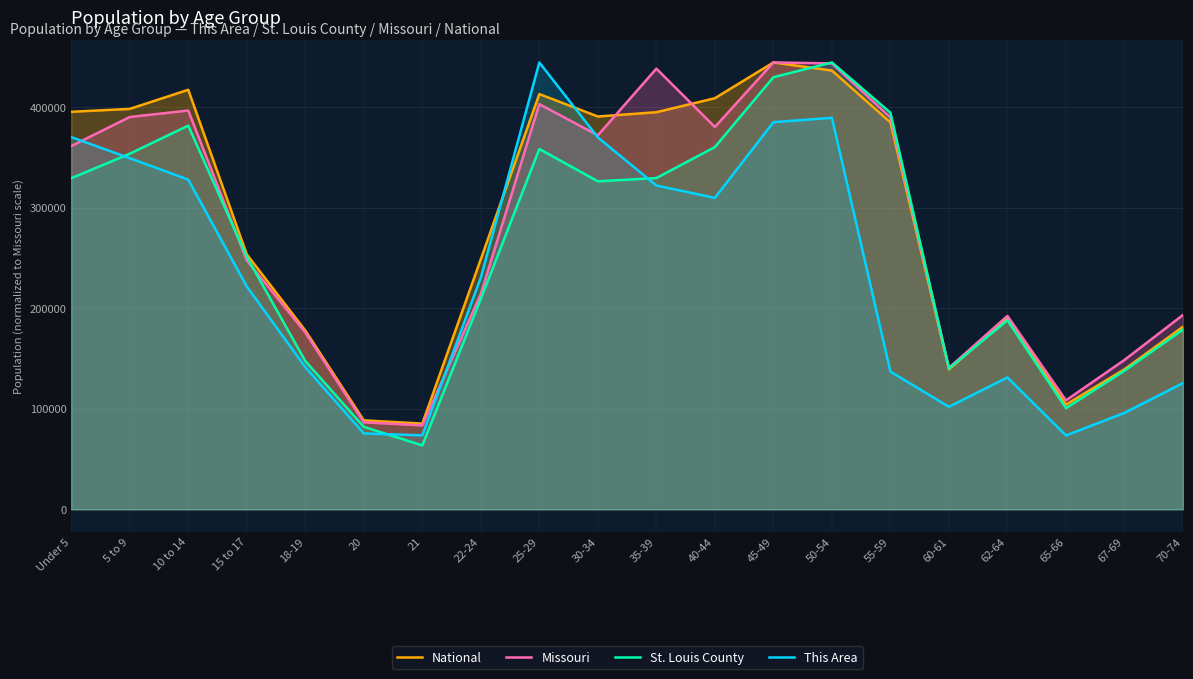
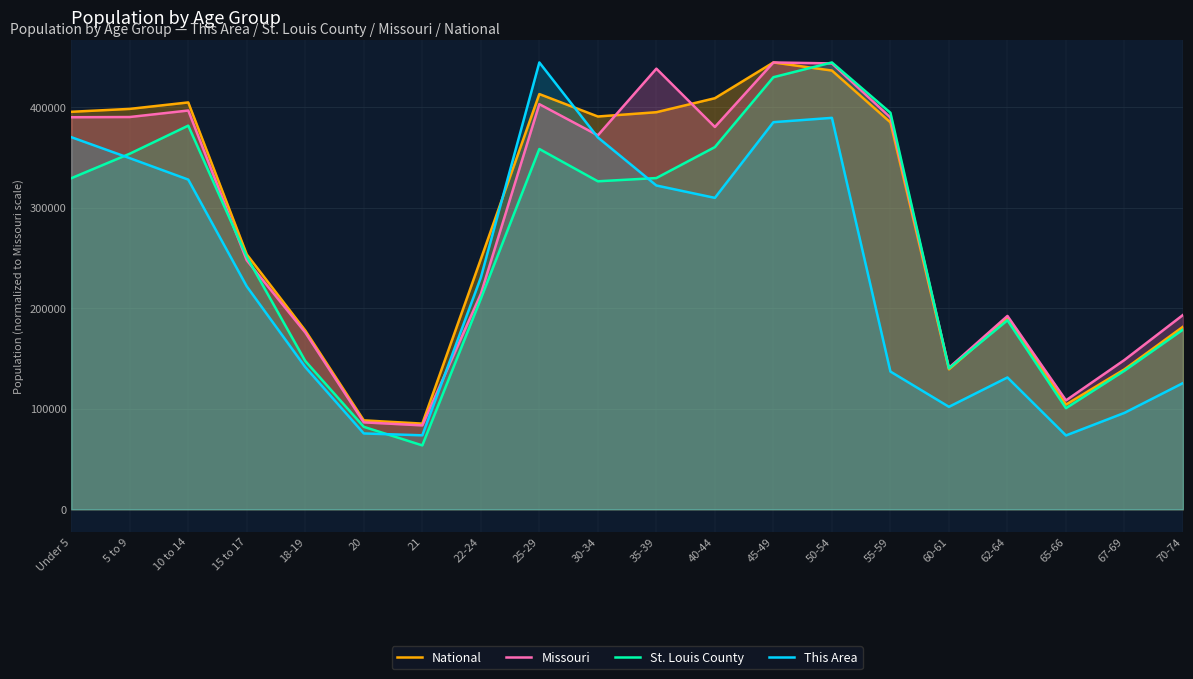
Missouri, Under 5: 362000 -> 390000
National, 10 to 14: 418000 -> 405000
